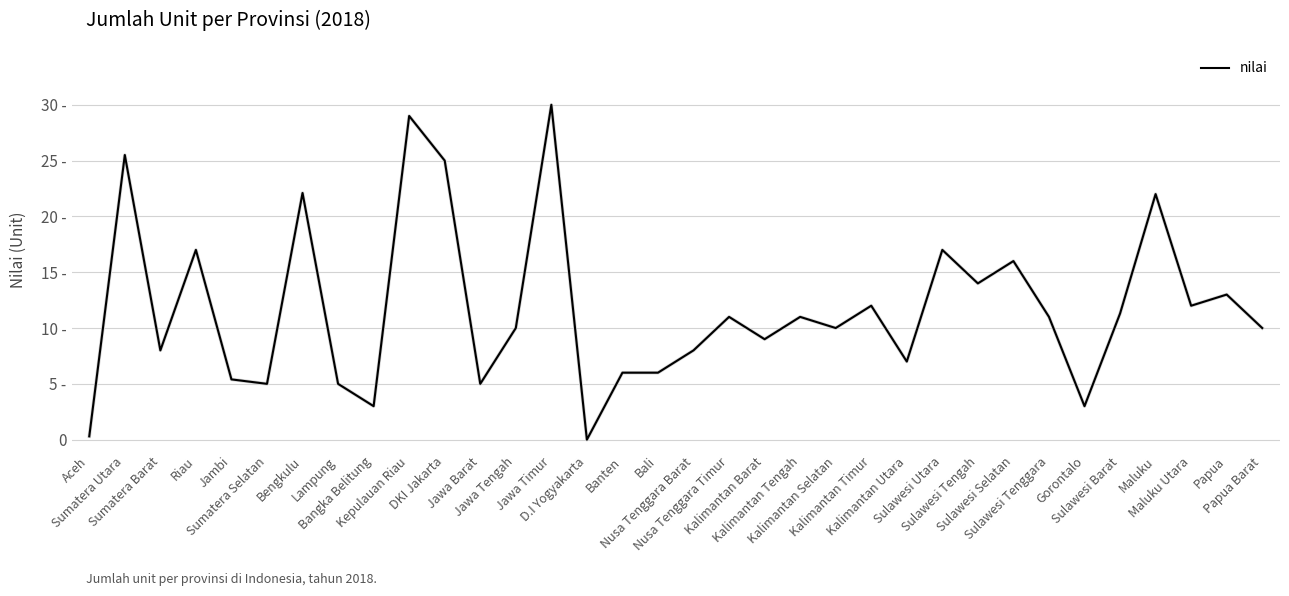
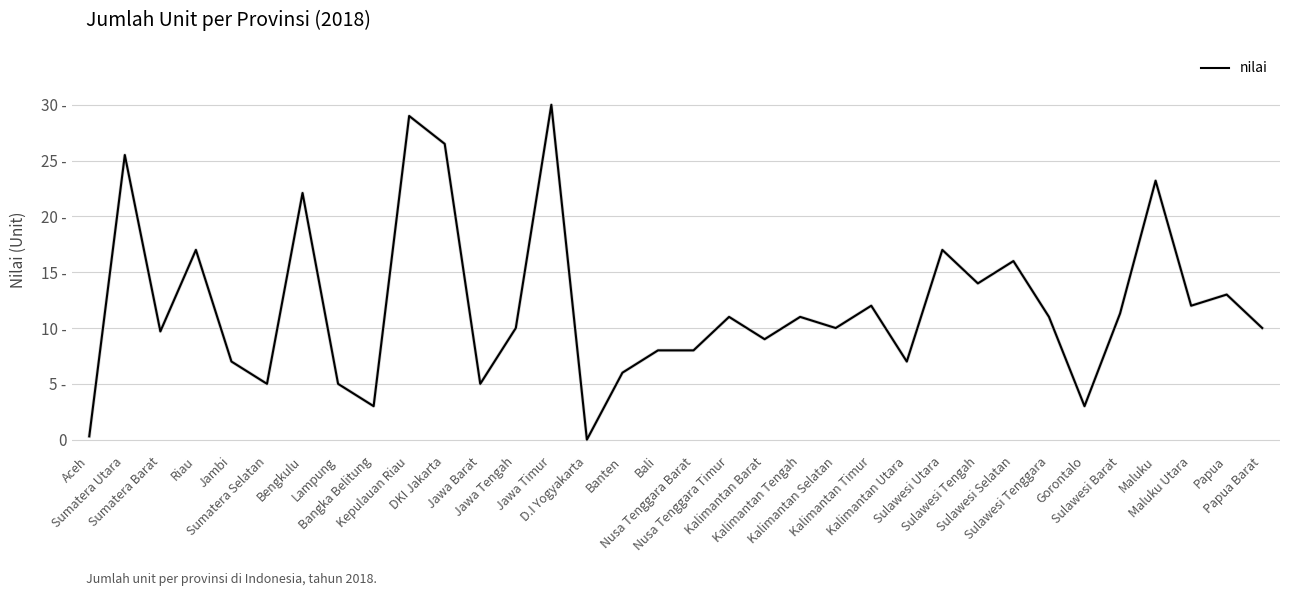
Sumatera Barat: 8.0 - -> 9.7 -
Jambi: 5.4 - -> 7.0 -
DKI Jakarta: 25.0 - -> 26.5 -
Bali: 6 - -> 8 -
Maluku: 22.0 - -> 23.2 -
